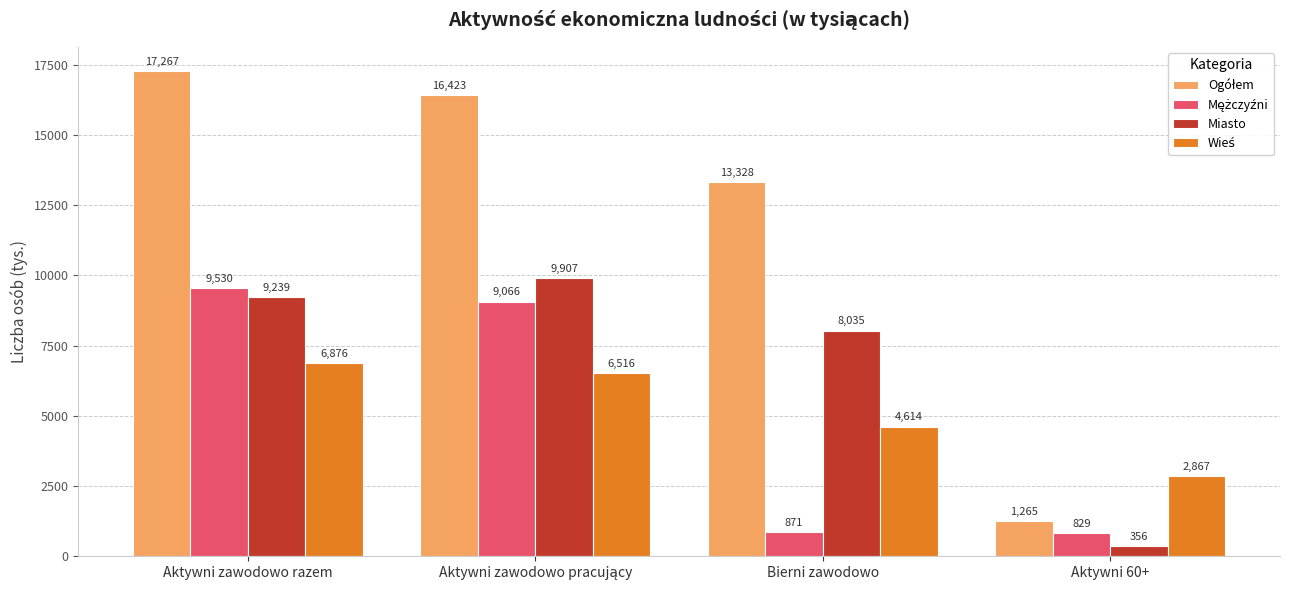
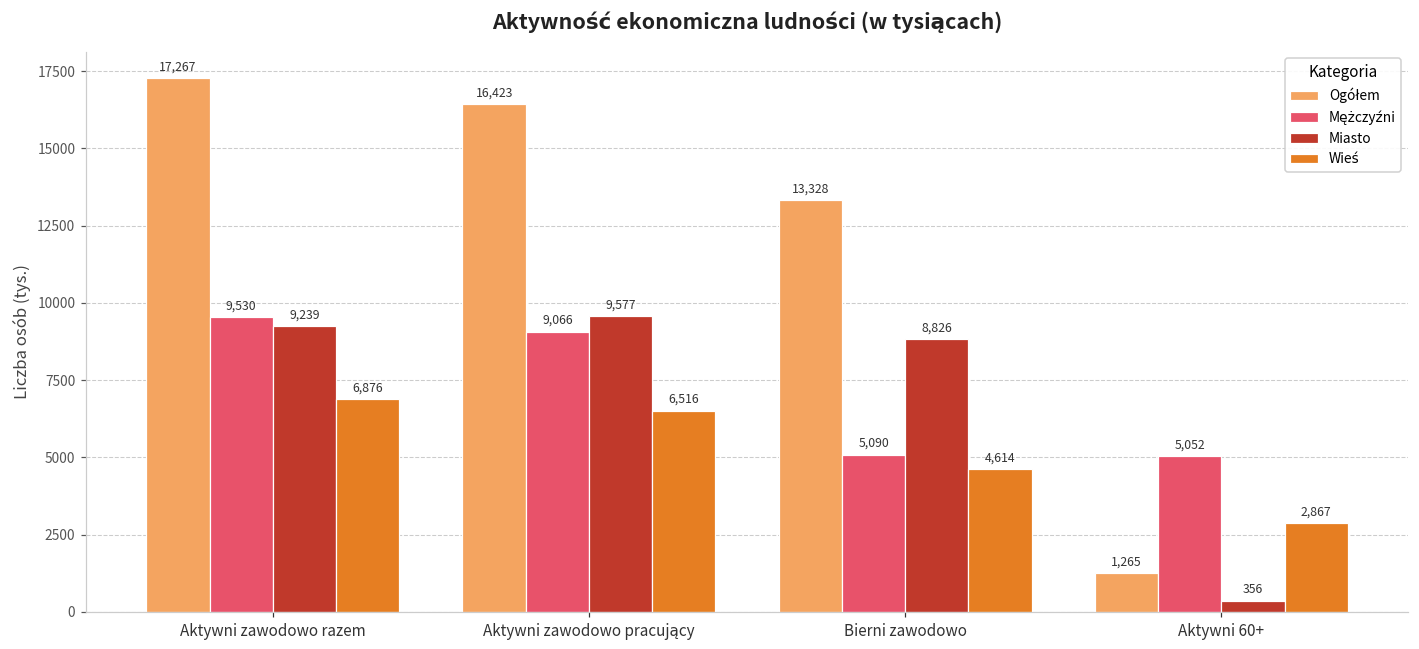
Miasto, Aktywni zawodowo pracujący: 9,907 -> 9,577
Mężczyźni, Bierni zawodowo: 871 -> 5,090
Miasto, Bierni zawodowo: 8,035 -> 8,826
Mężczyźni, Aktywni 60+: 829 -> 5,052
